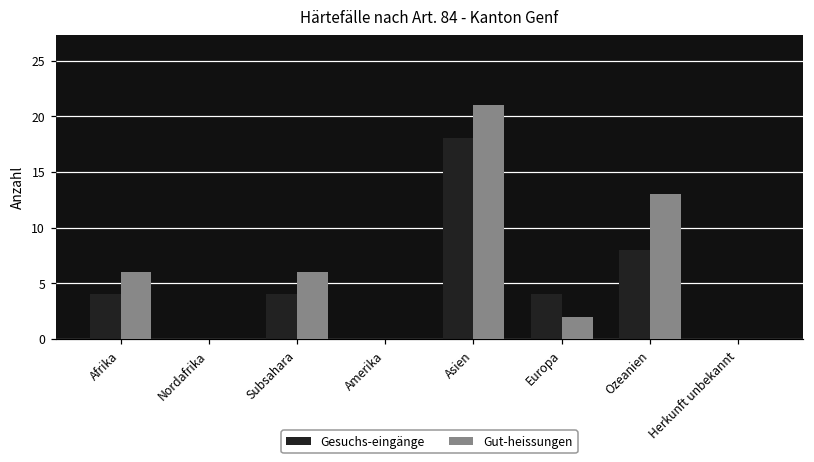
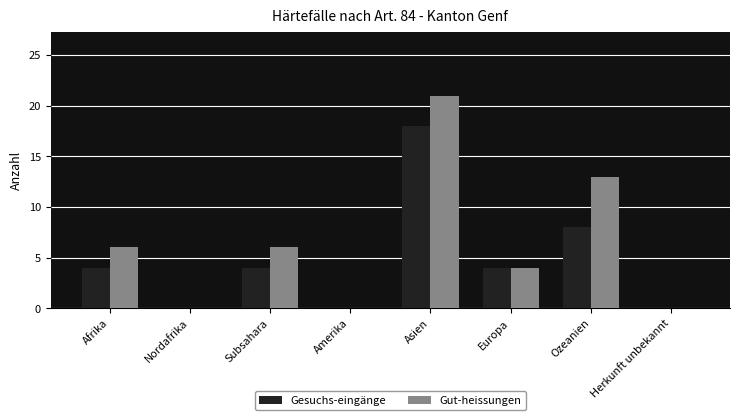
Gut-heissungen, Europa: 2 -> 4
